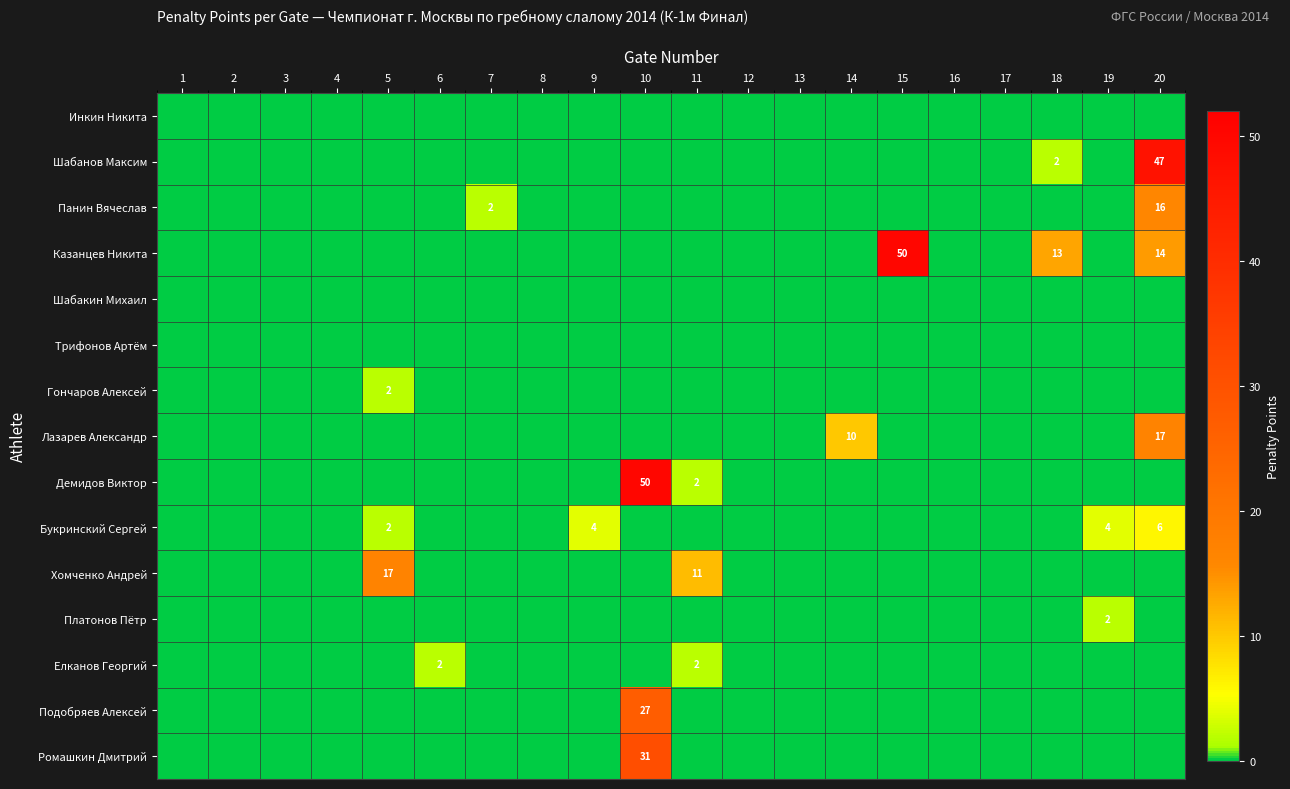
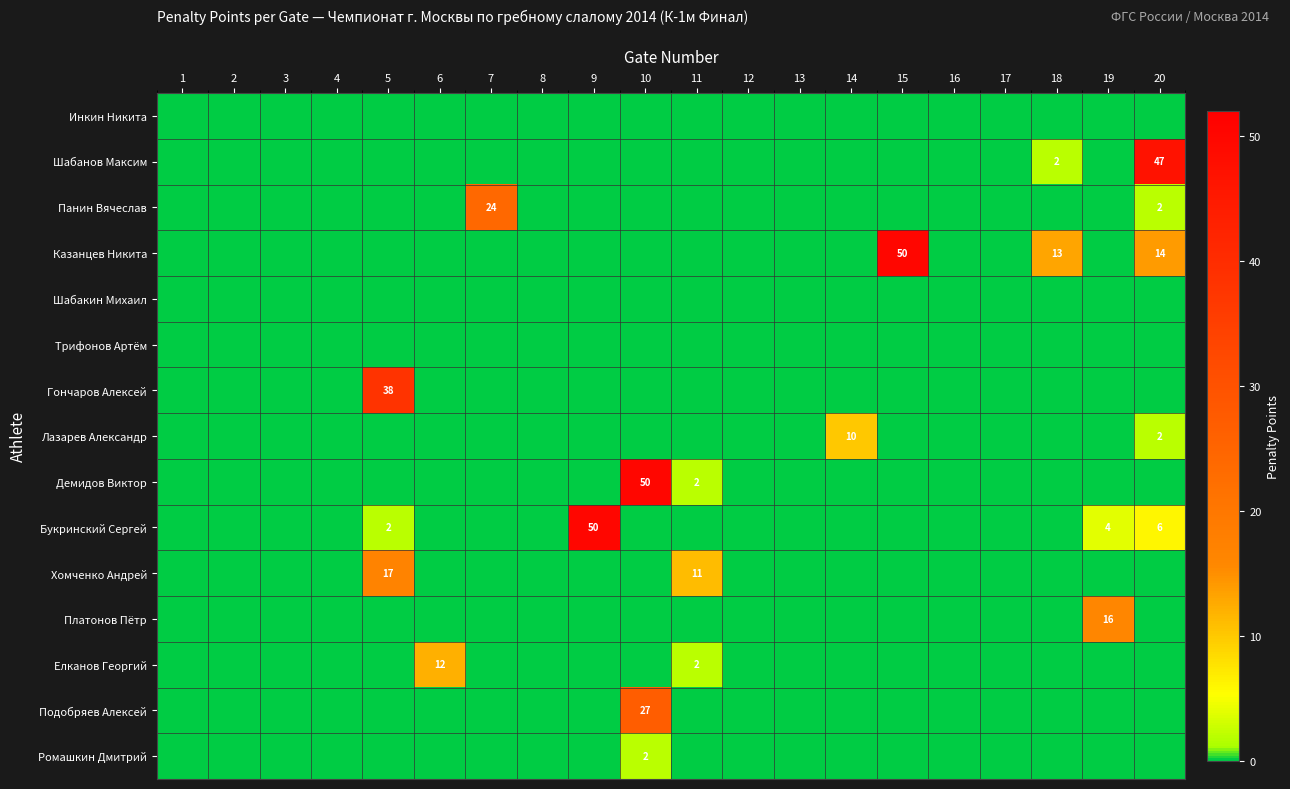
Панин Вячеслав, 7: 2 -> 24
Панин Вячеслав, 20: 16 -> 2
Гончаров Алексей, 5: 2 -> 38
Лазарев Александр, 20: 17 -> 2
Букринский Сергей, 9: 4 -> 50
Платонов Пётр, 19: 2 -> 16
Елканов Георгий, 6: 2 -> 12
Ромашкин Дмитрий, 10: 31 -> 2
